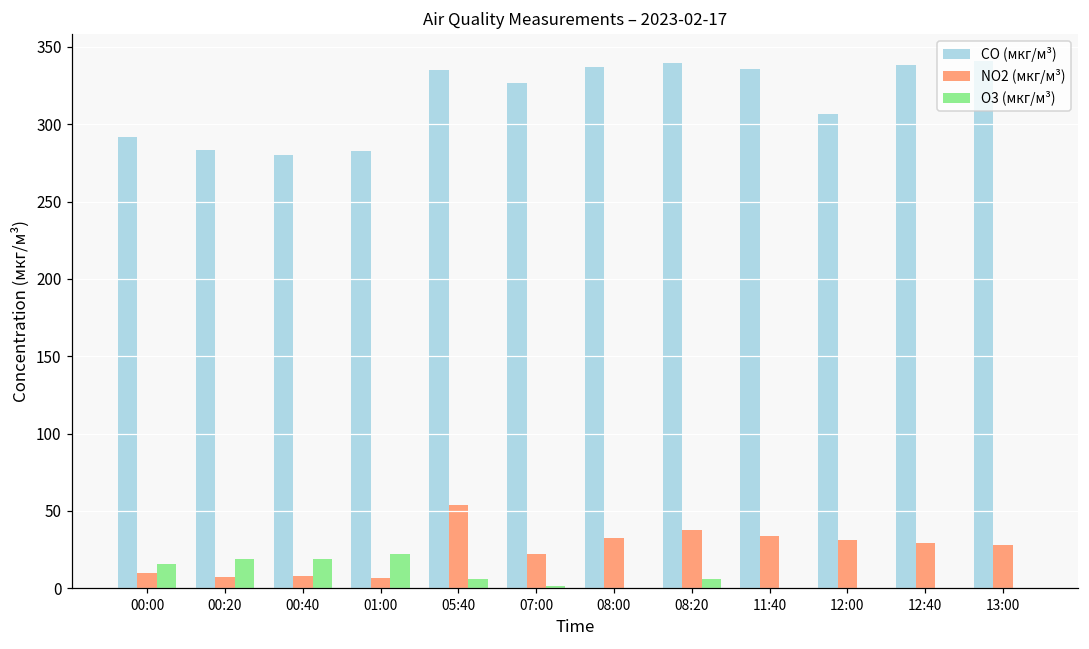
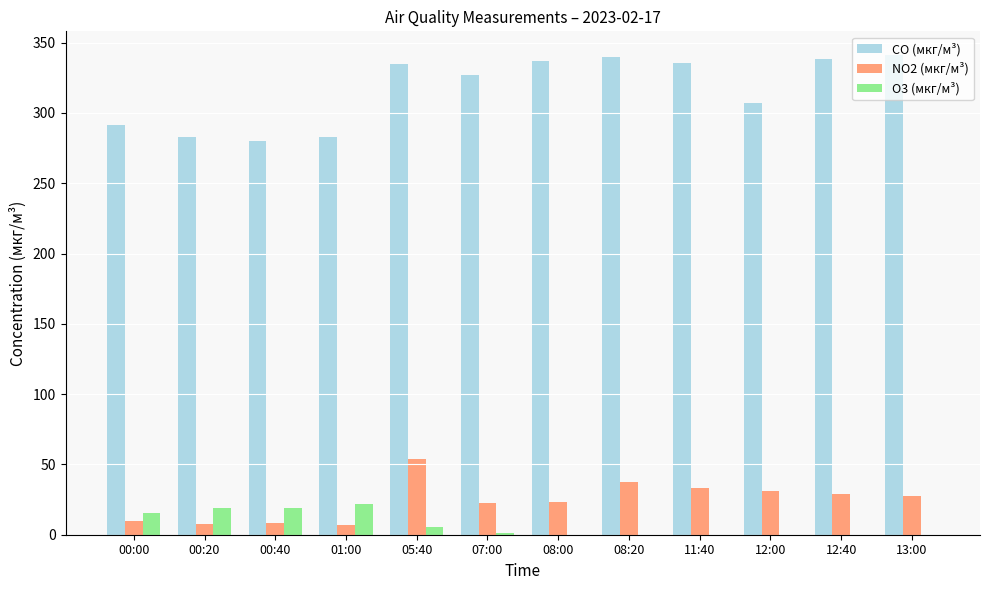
NO2 (мкг/м³), 08:00: 32 -> 24
O3 (мкг/м³), 08:20: 6 -> 0
